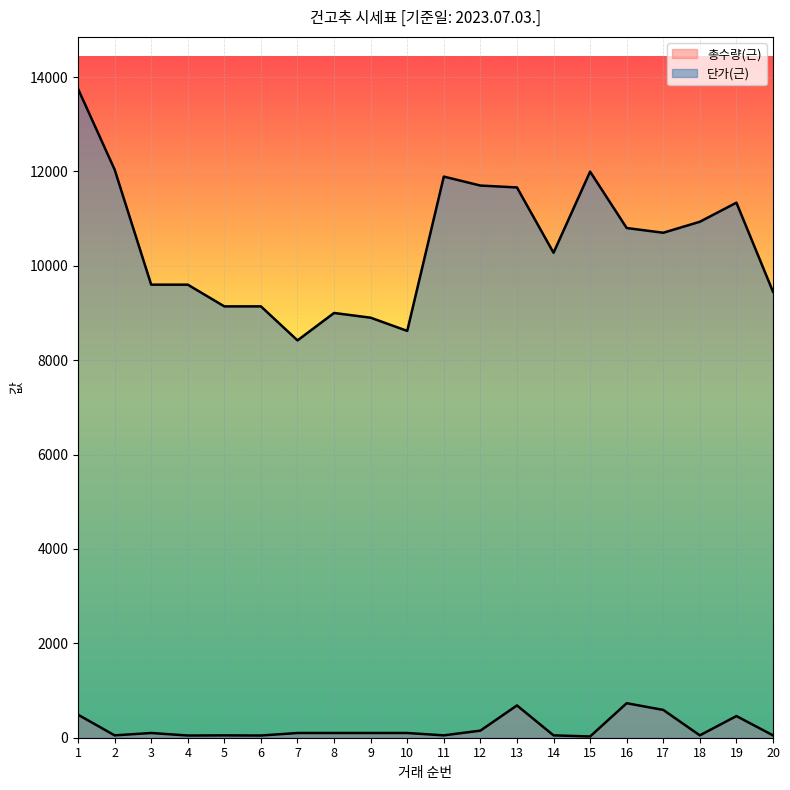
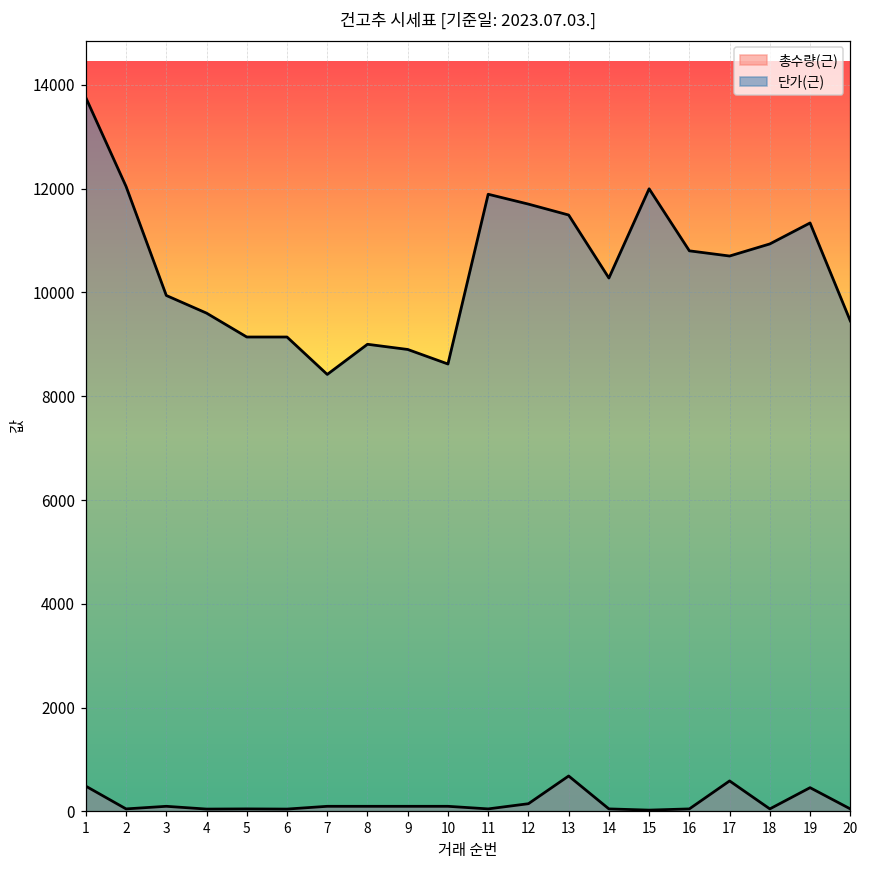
단가(근), 3: 9600 -> 9900
단가(근), 13: 11700 -> 11500
총수량(근), 16: 700 -> 100
